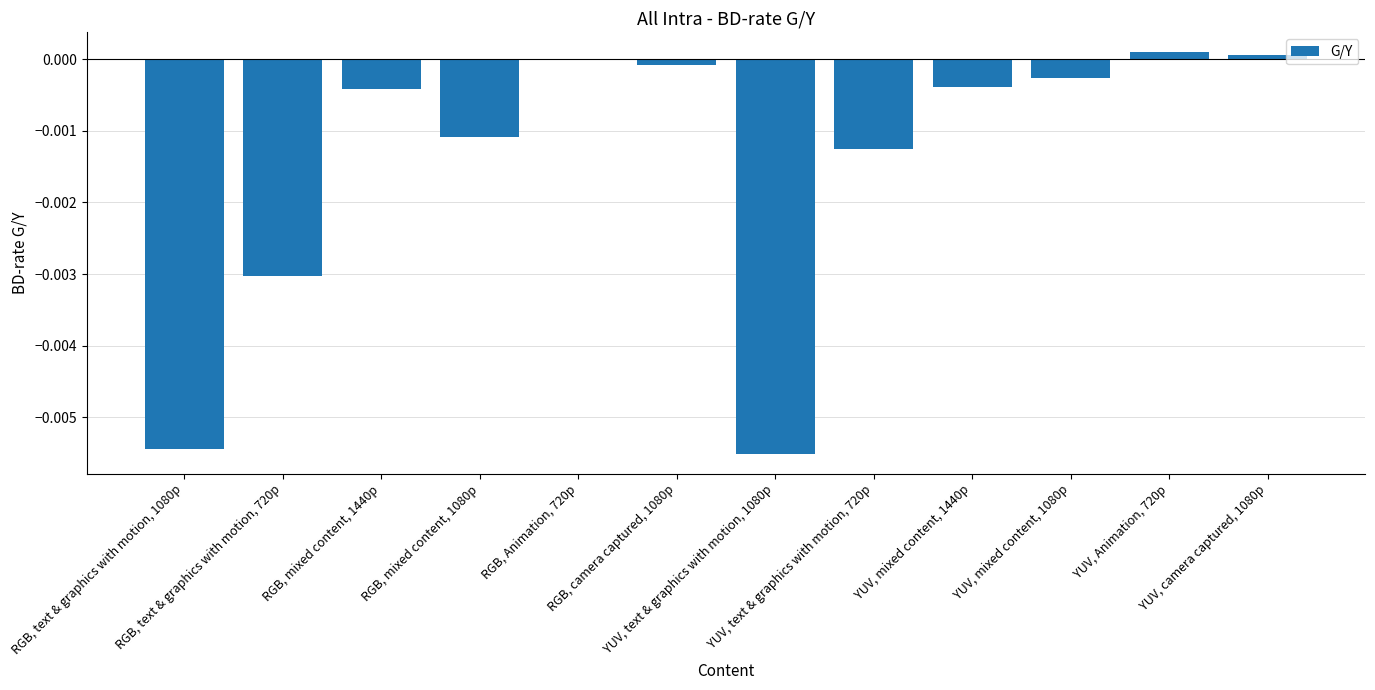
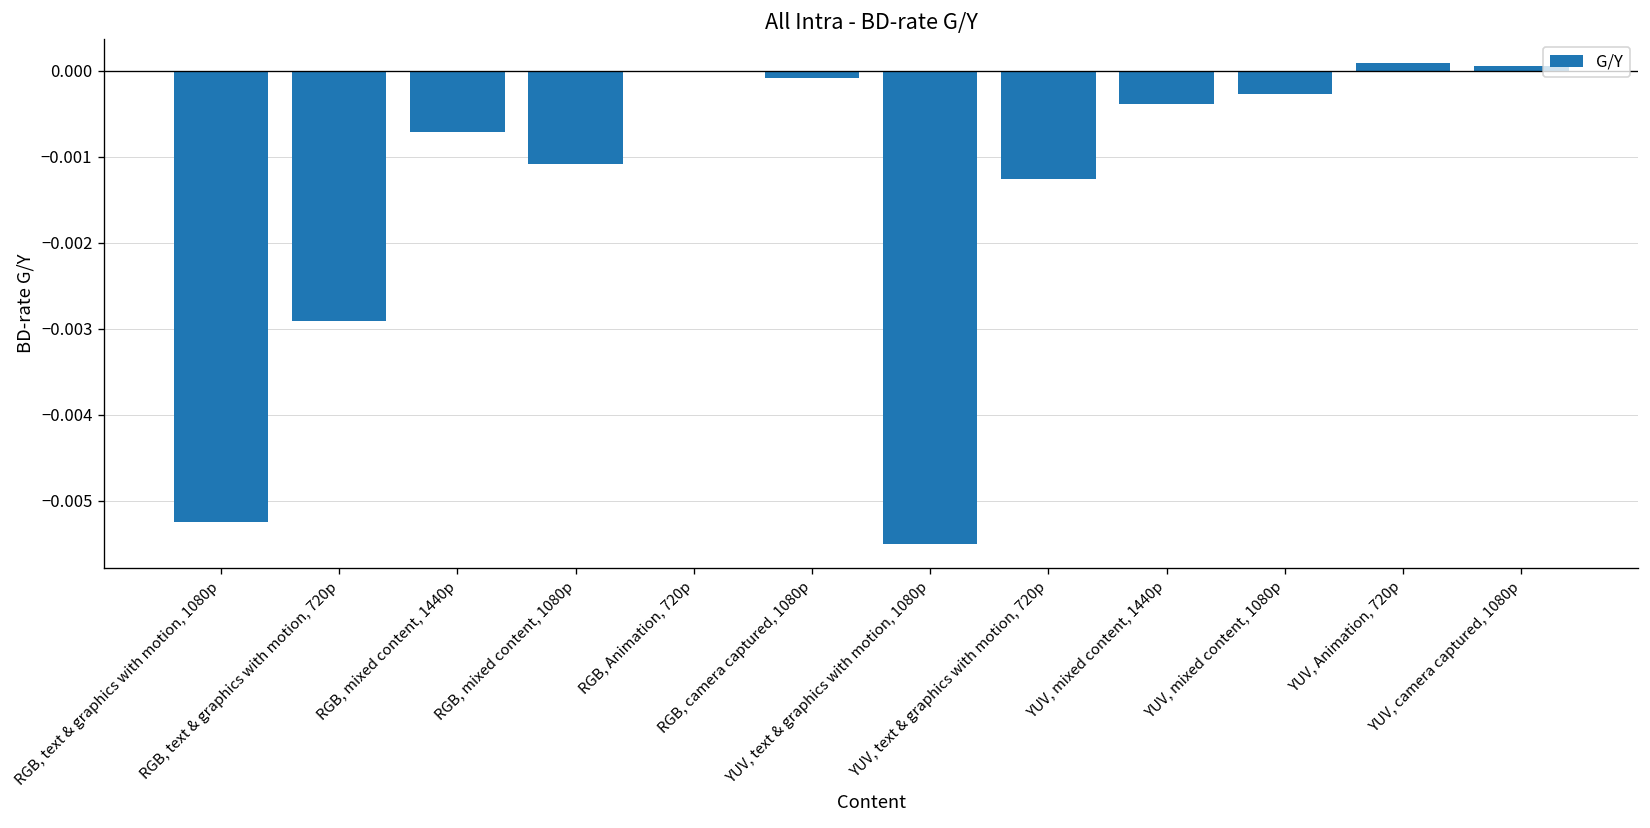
RGB, text & graphics with motion, 1080p: -0.0054 -> -0.0052
RGB, text & graphics with motion, 720p: -0.0030 -> -0.0029
RGB, mixed content, 1440p: -0.0004 -> -0.0007
